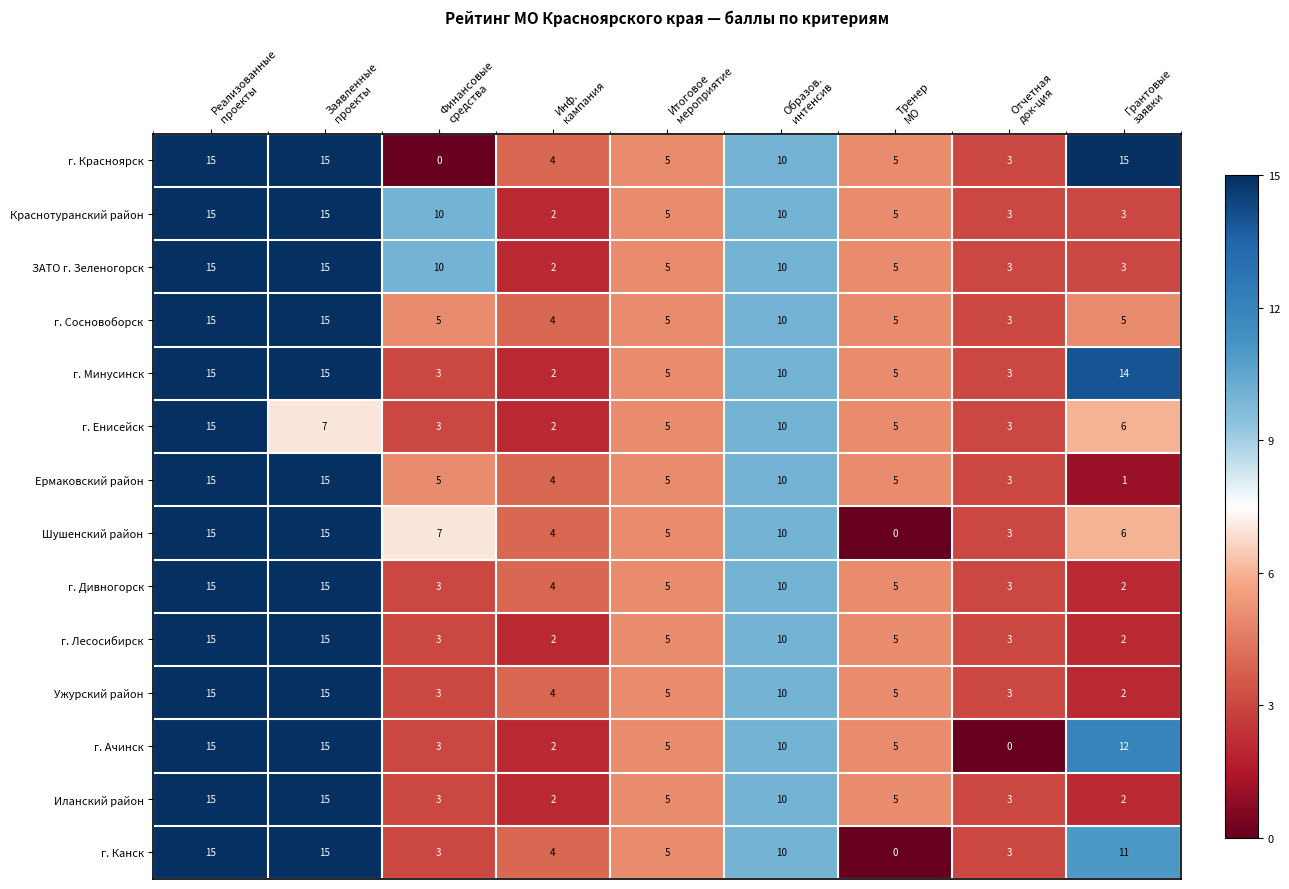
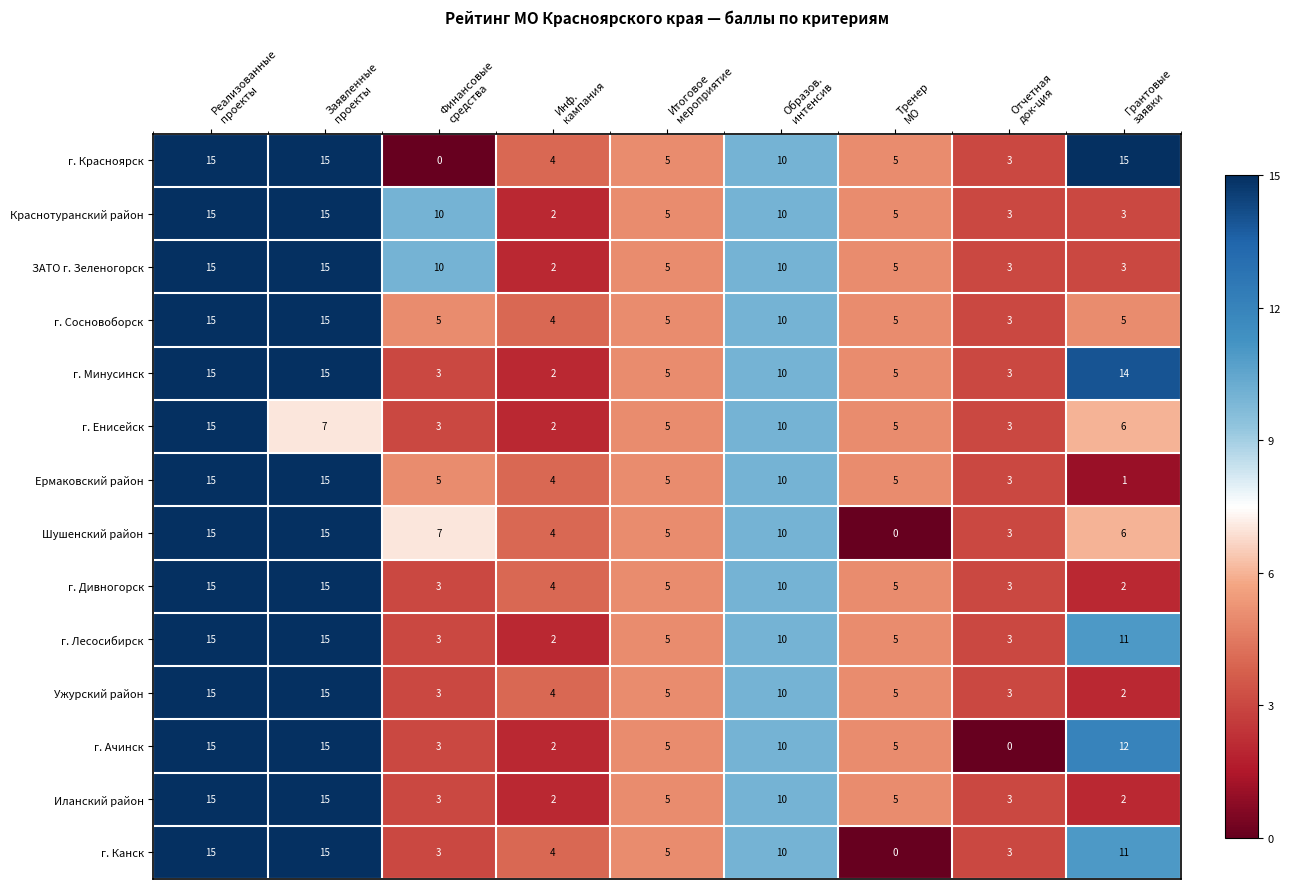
г. Лесосибирск, Грантовые заявки: 2 -> 11
